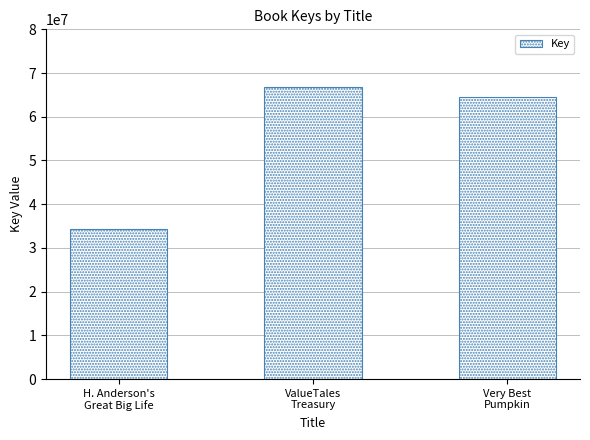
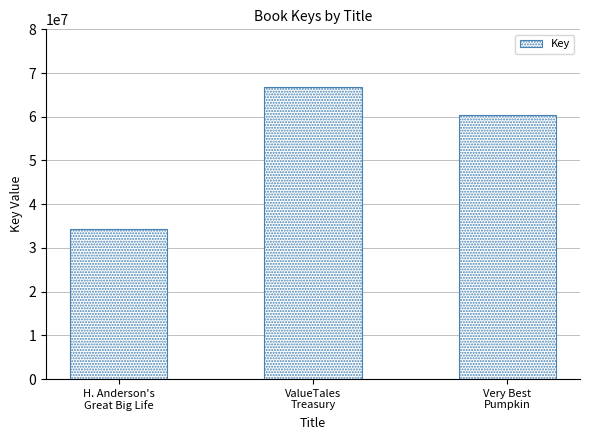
Very Best Pumpkin: 64000000 -> 60000000
